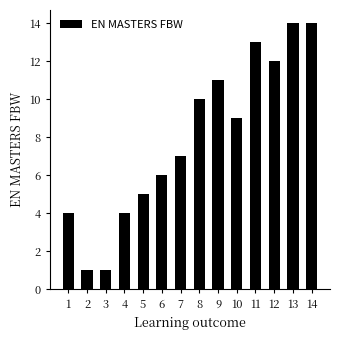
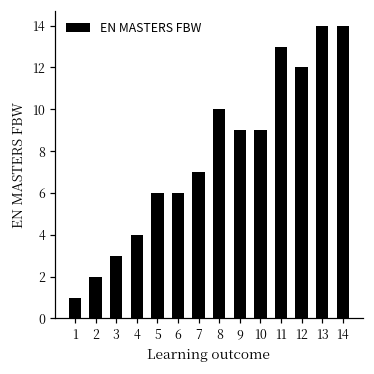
1: 4 -> 1
2: 1 -> 2
3: 1 -> 3
5: 5 -> 6
9: 11 -> 9
